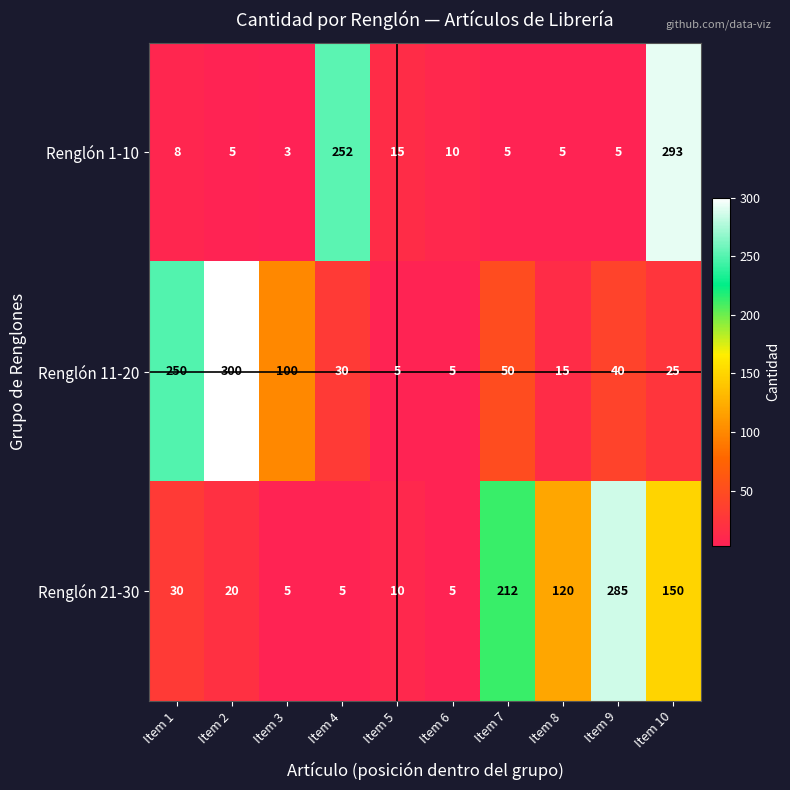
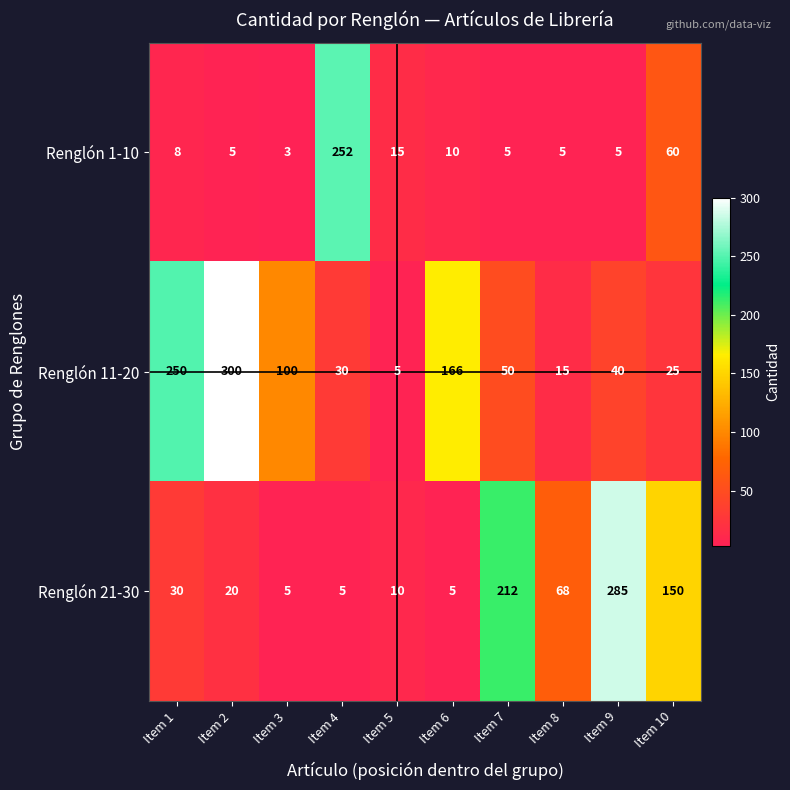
Renglón 1-10, Item 10: 293 -> 60
Renglón 11-20, Item 6: 5 -> 166
Renglón 21-30, Item 8: 120 -> 68
